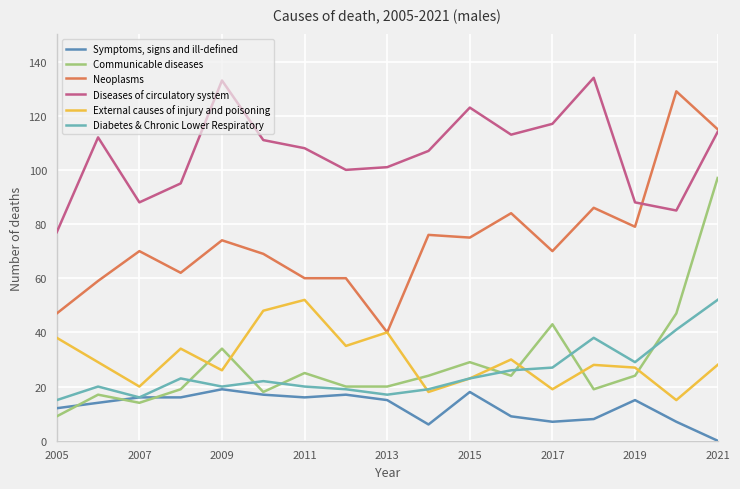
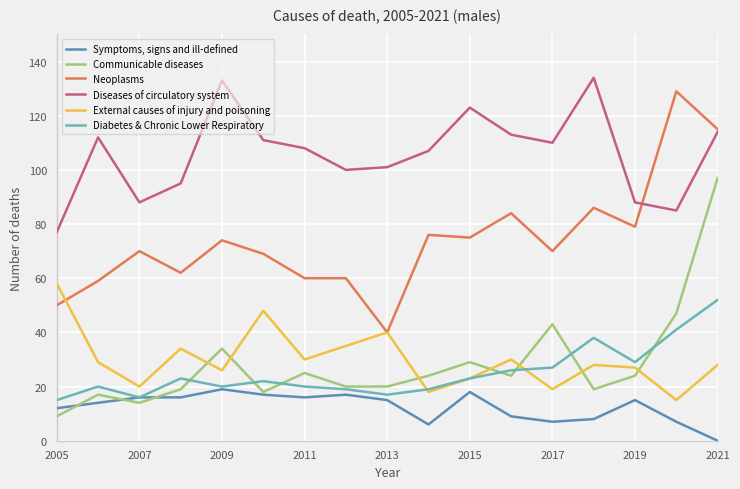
Neoplasms, 2005: 47 -> 50
External causes of injury and poisoning, 2005: 38 -> 58
External causes of injury and poisoning, 2011: 52 -> 30
Diseases of circulatory system, 2017: 117 -> 110
